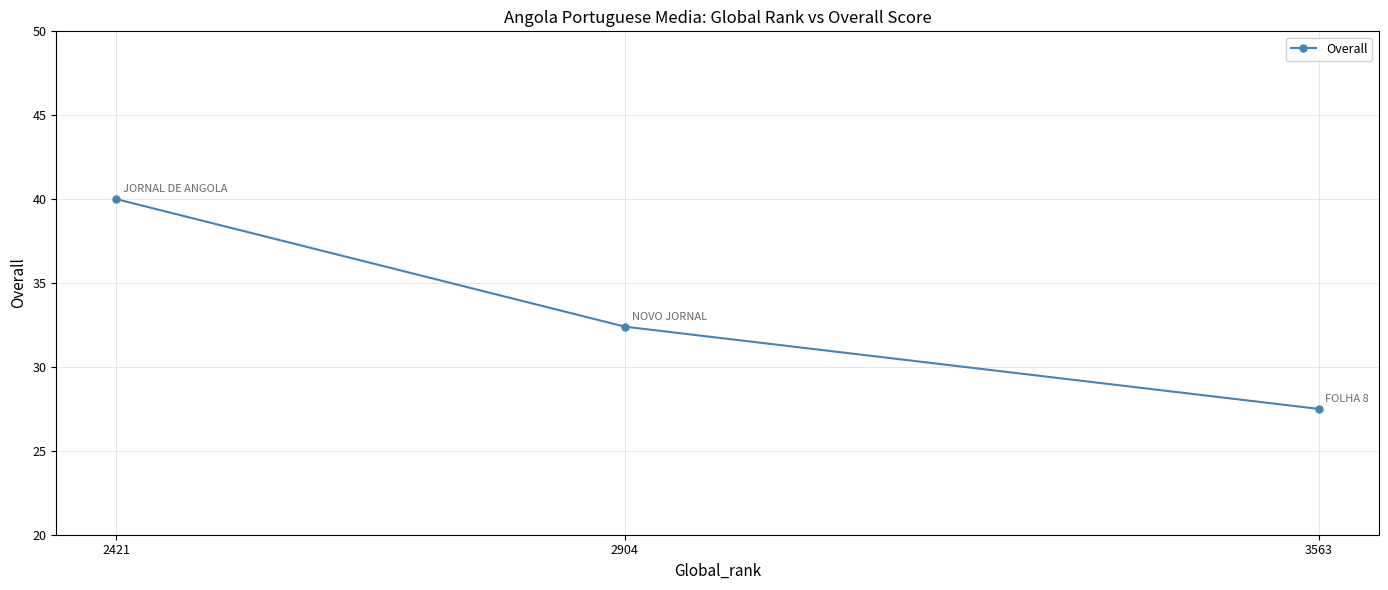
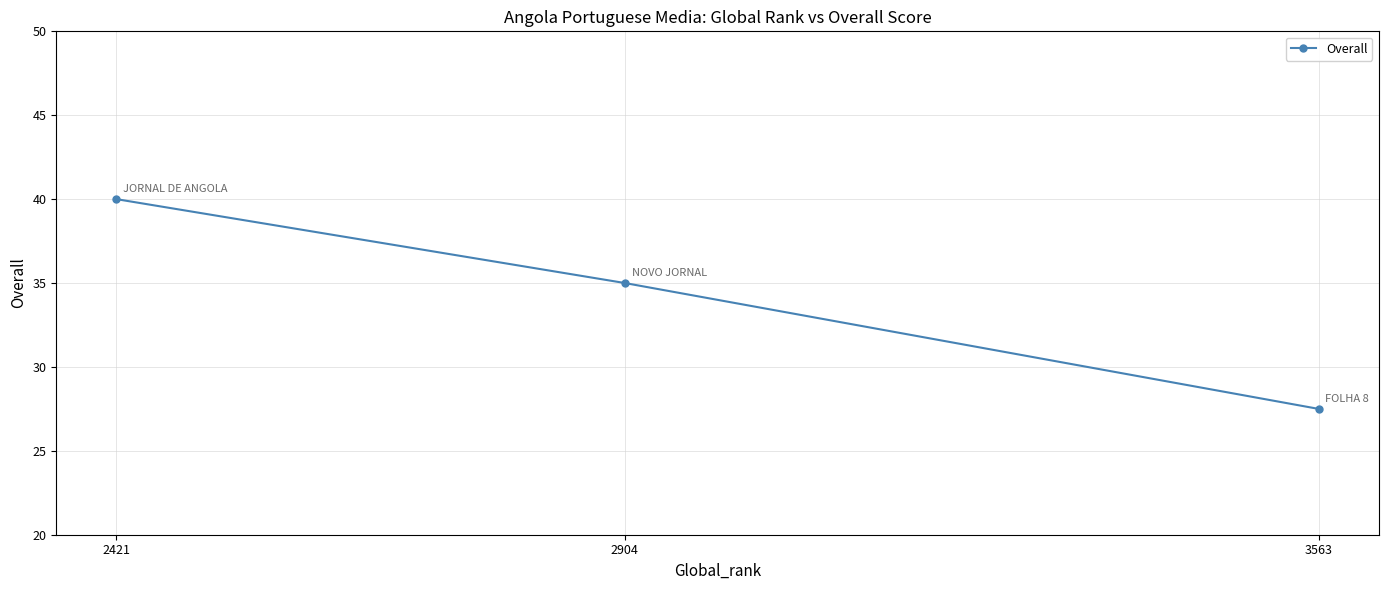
2904: 32.4 -> 35.0
